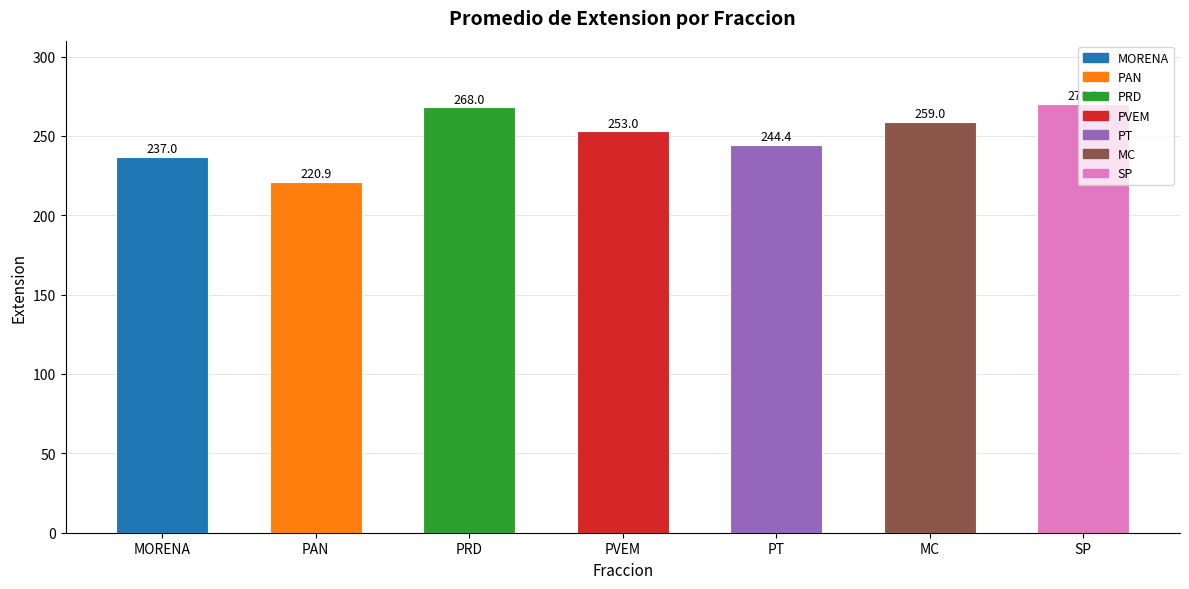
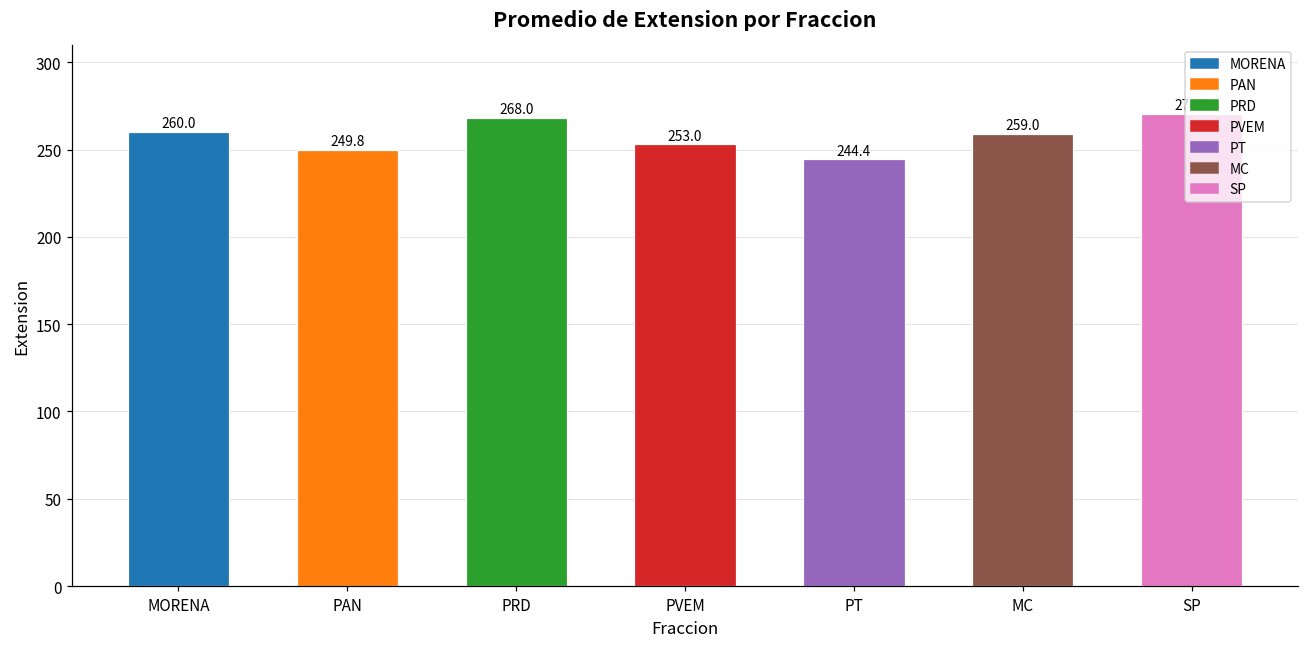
MORENA: 237.0 -> 260.0
PAN: 220.9 -> 249.8
